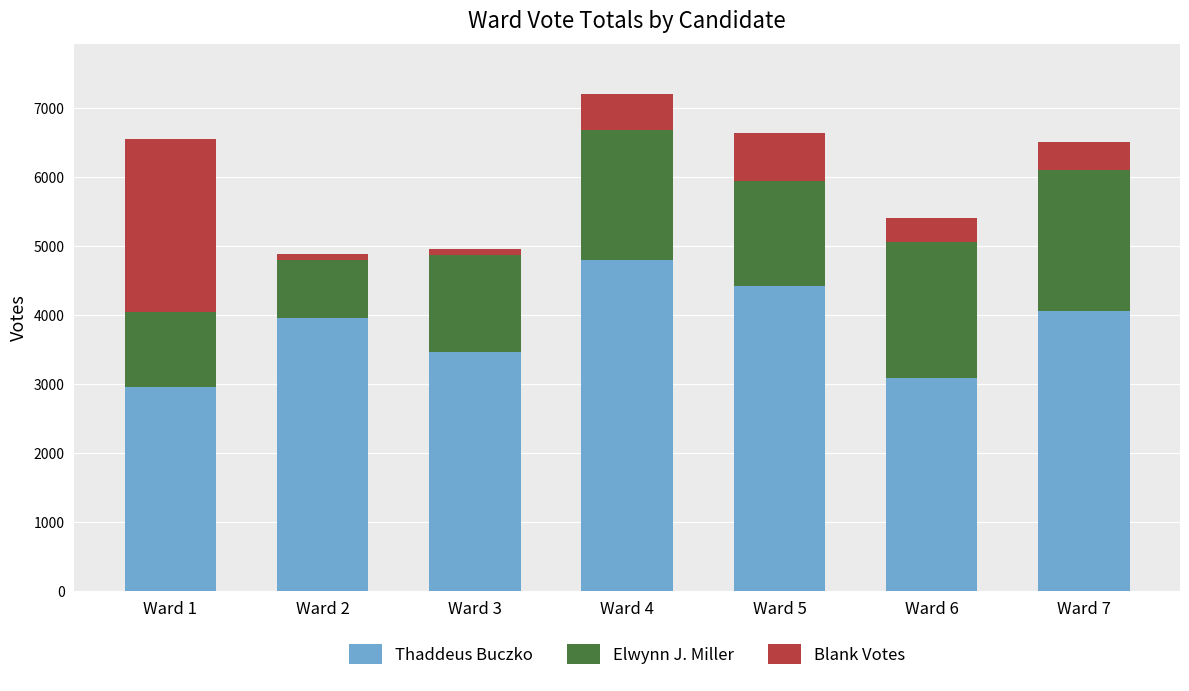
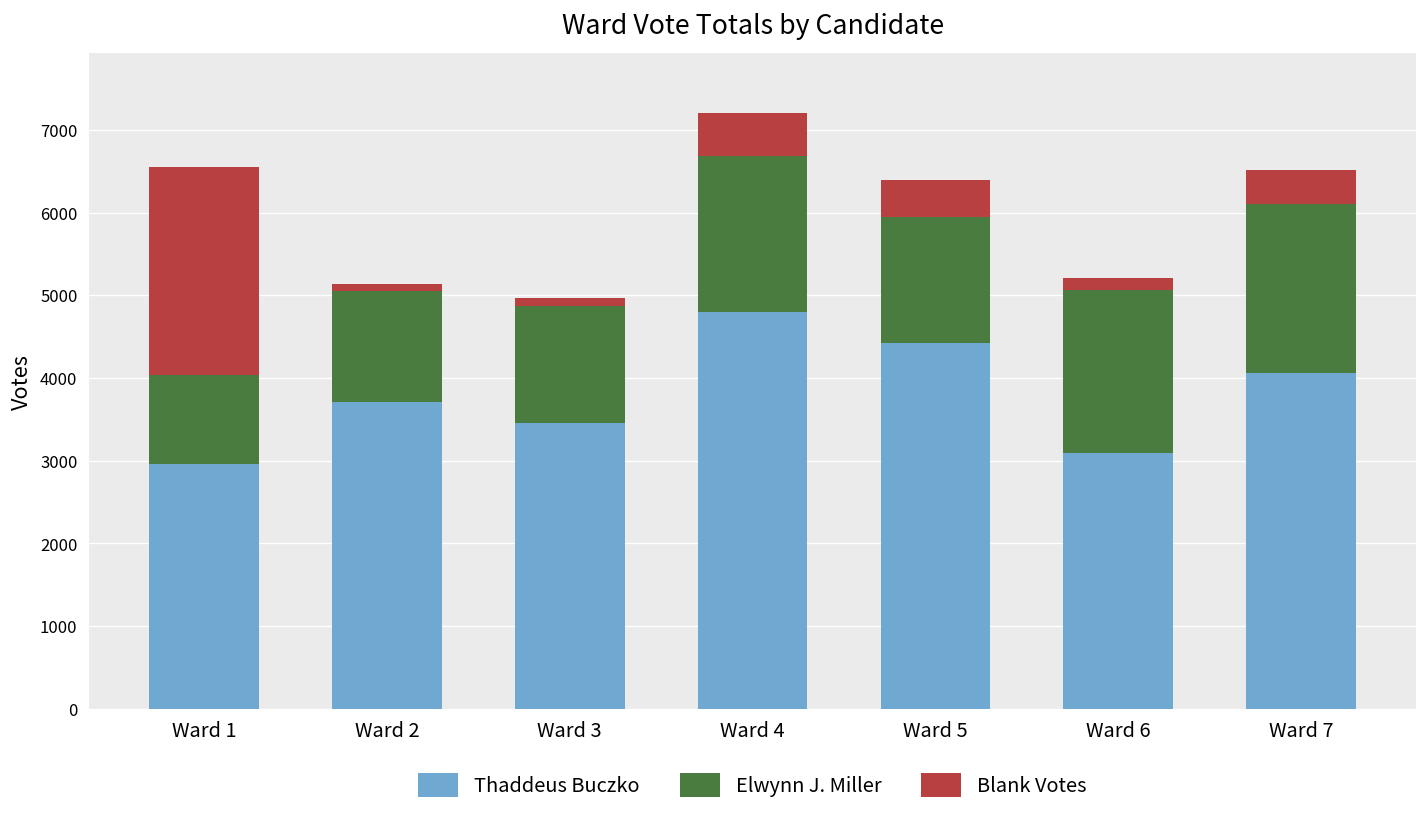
Thaddeus Buczko, Ward 2: 4000 -> 3700
Elwynn J. Miller, Ward 2: 800 -> 1400
Blank Votes, Ward 5: 700 -> 500
Blank Votes, Ward 6: 300 -> 100
